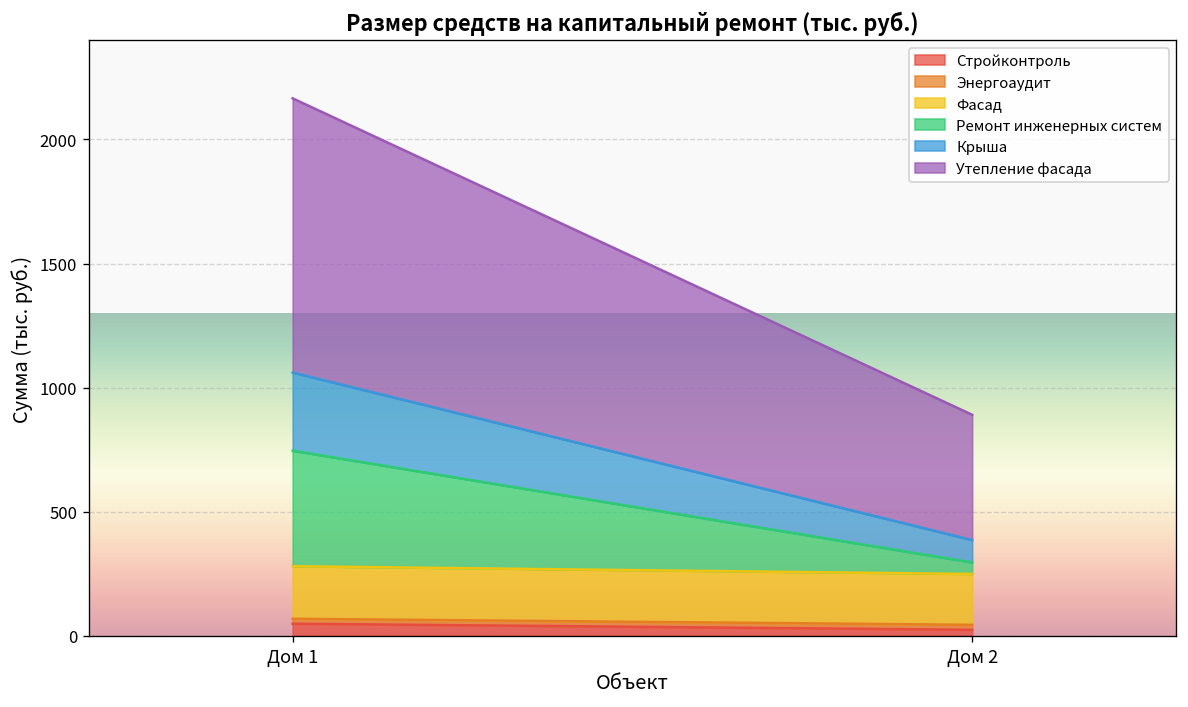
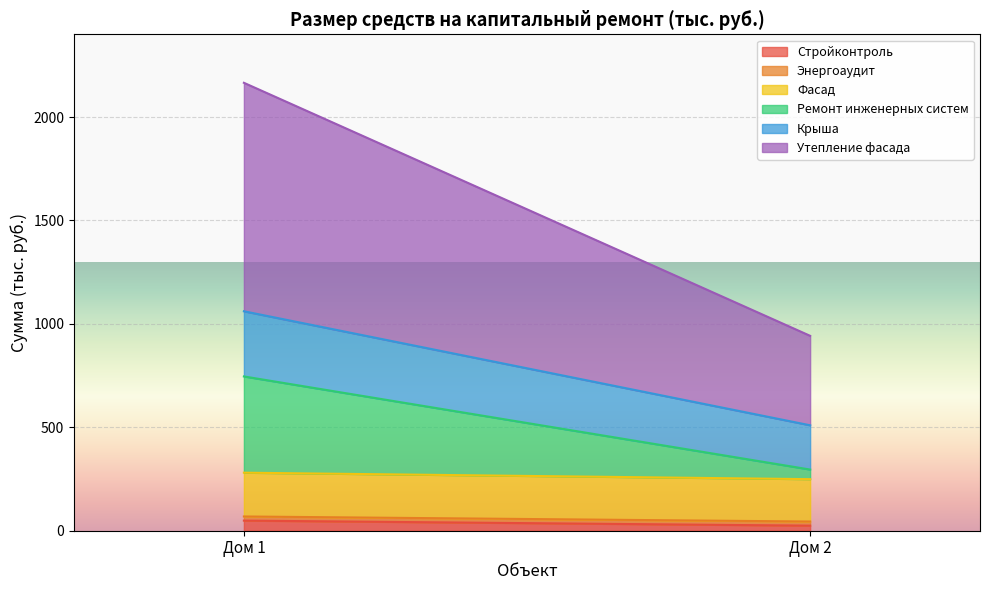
Крыша, Дом 2: 90 -> 210
Утепление фасада, Дом 2: 500 -> 430
